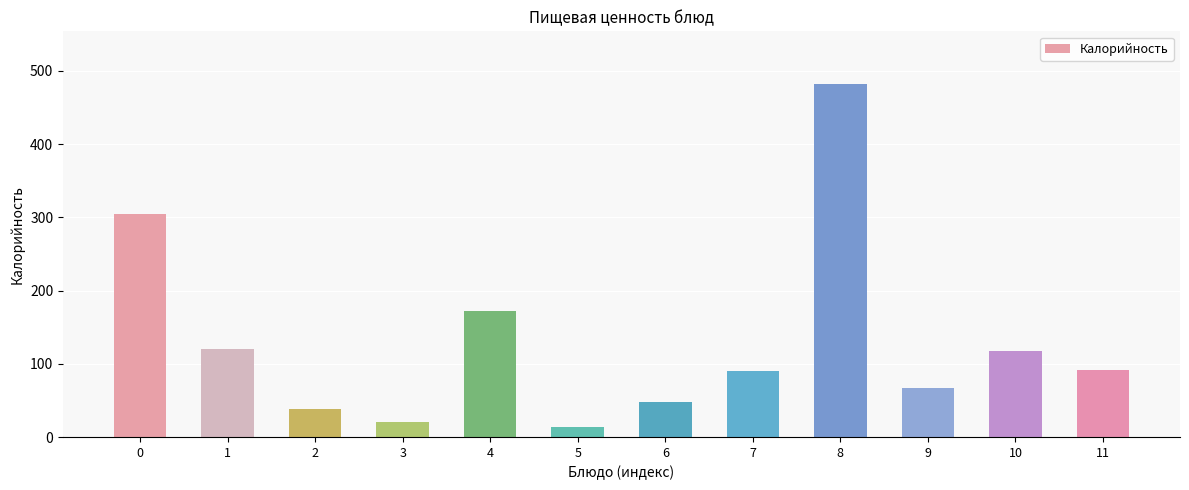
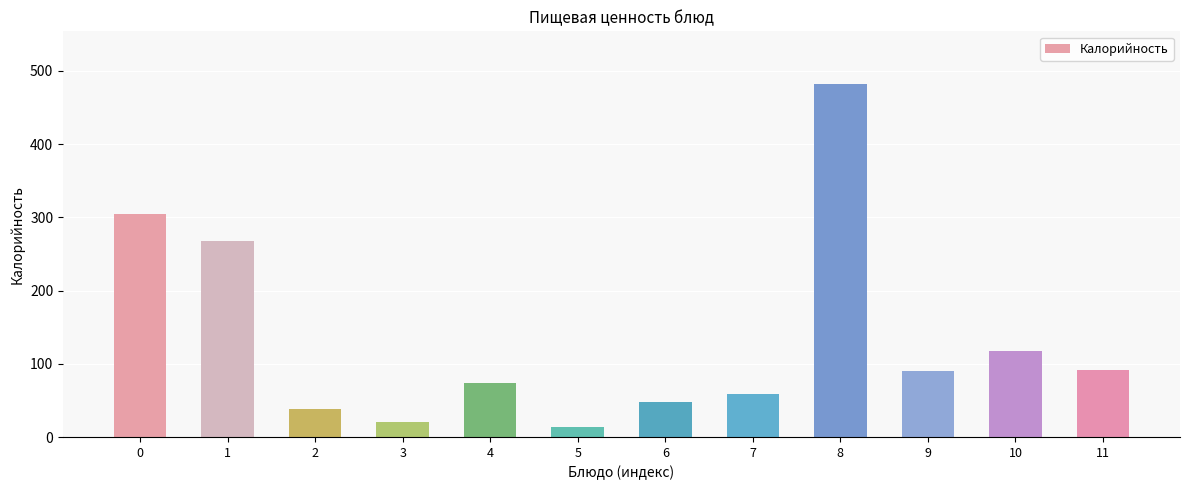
1: 120 -> 270
4: 170 -> 70
7: 90 -> 60
9: 70 -> 90
